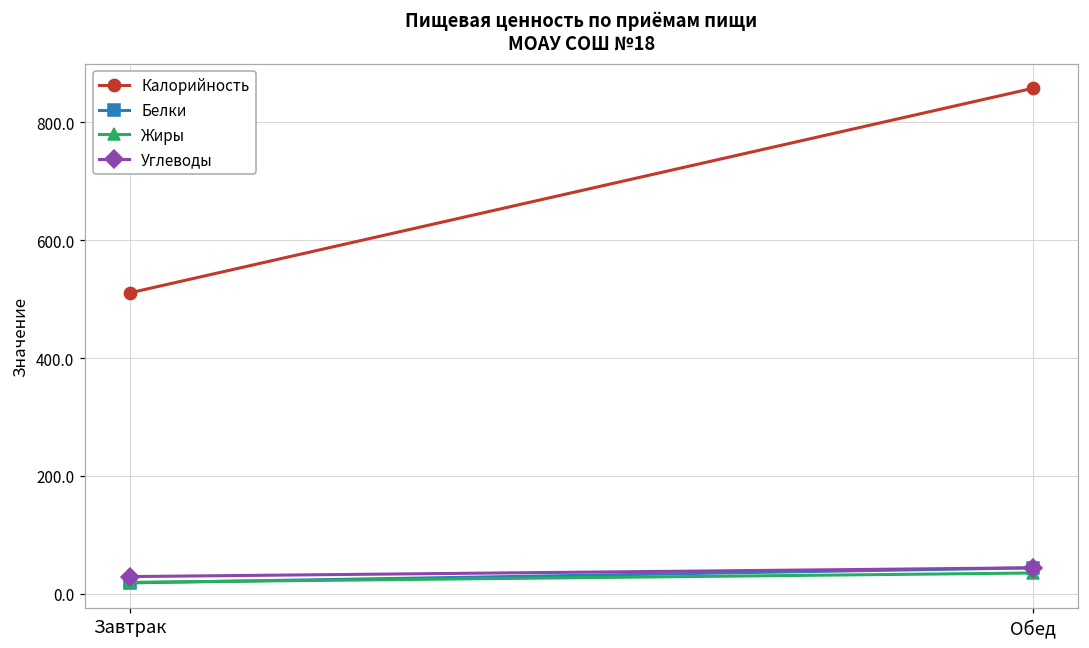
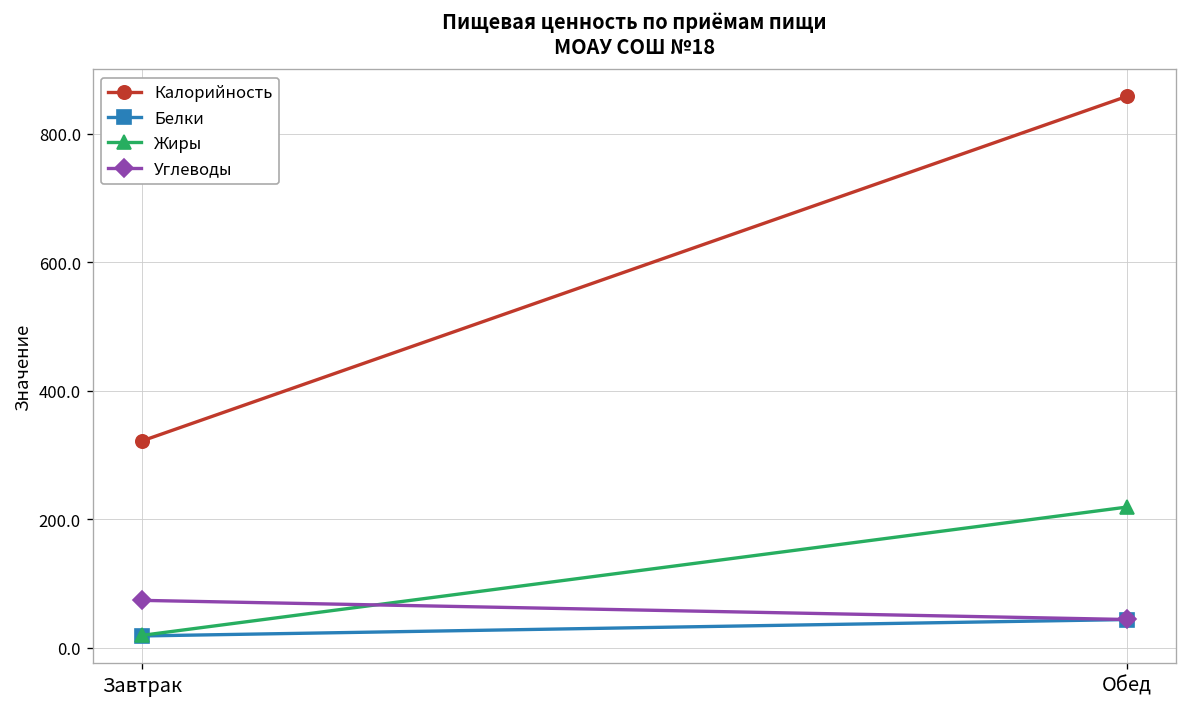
Калорийность, Завтрак: 510 -> 320
Углеводы, Завтрак: 30 -> 70
Жиры, Обед: 40 -> 220
